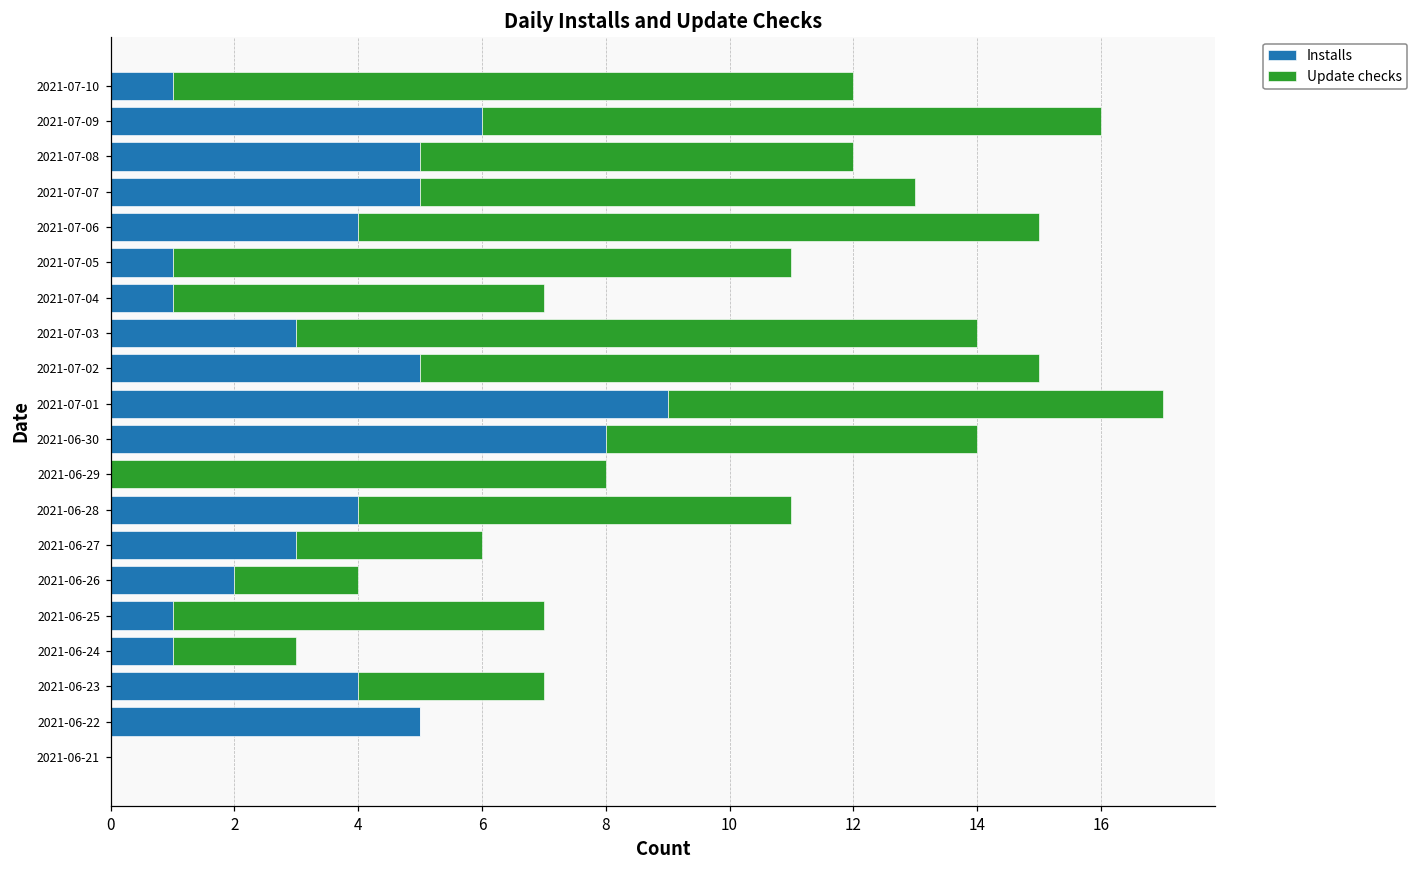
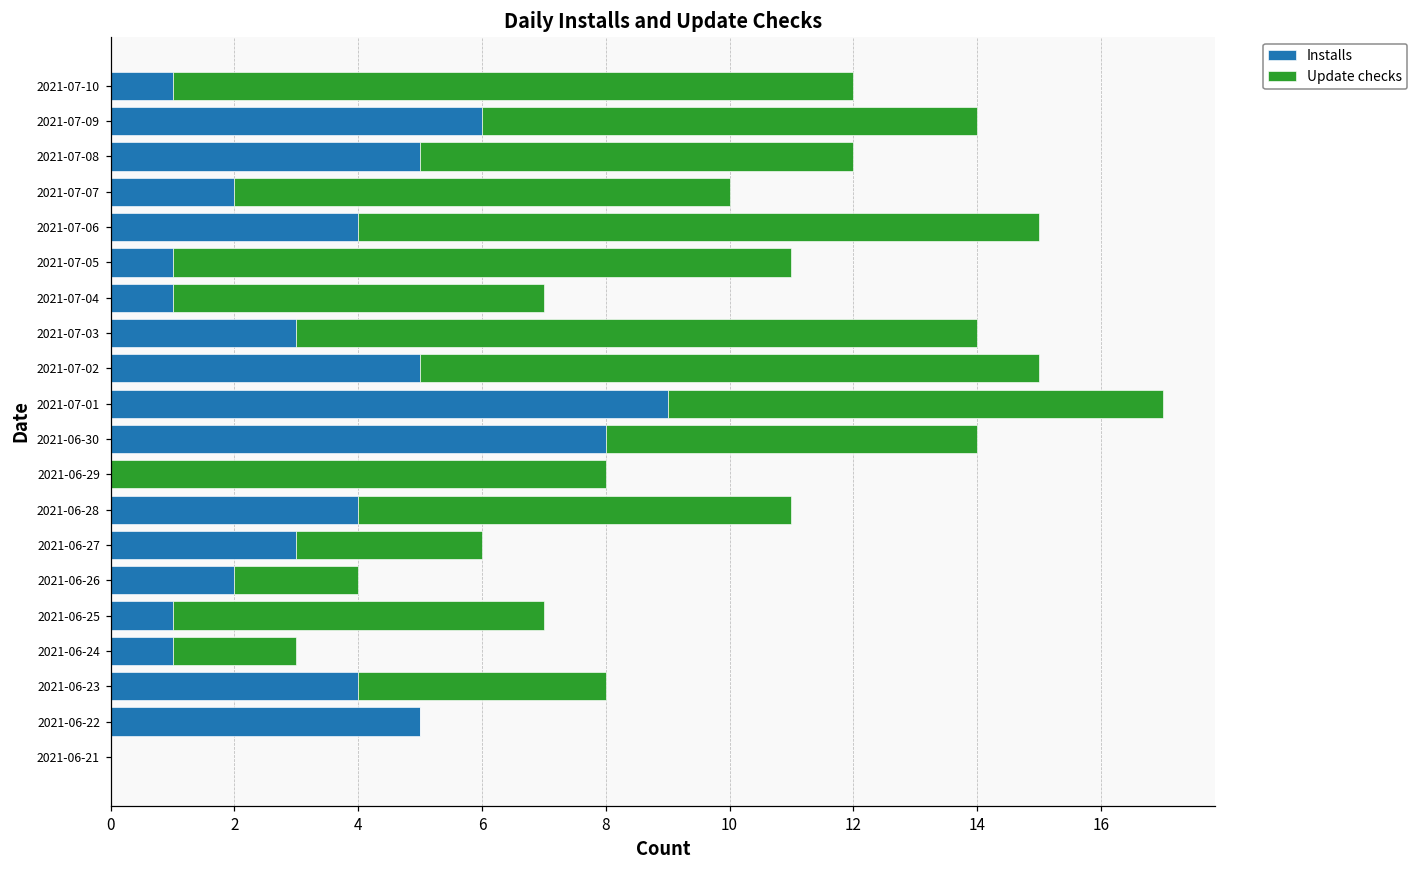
Update checks, 2021-07-09: 10 -> 8
Installs, 2021-07-07: 5 -> 2
Update checks, 2021-06-23: 3 -> 4
